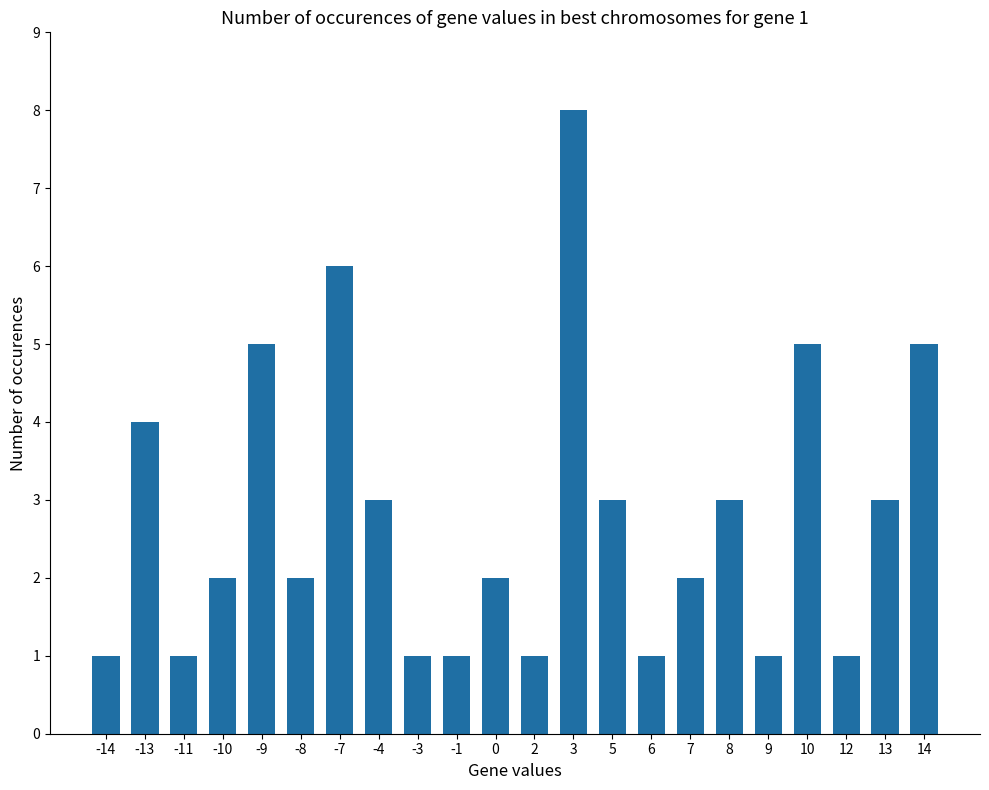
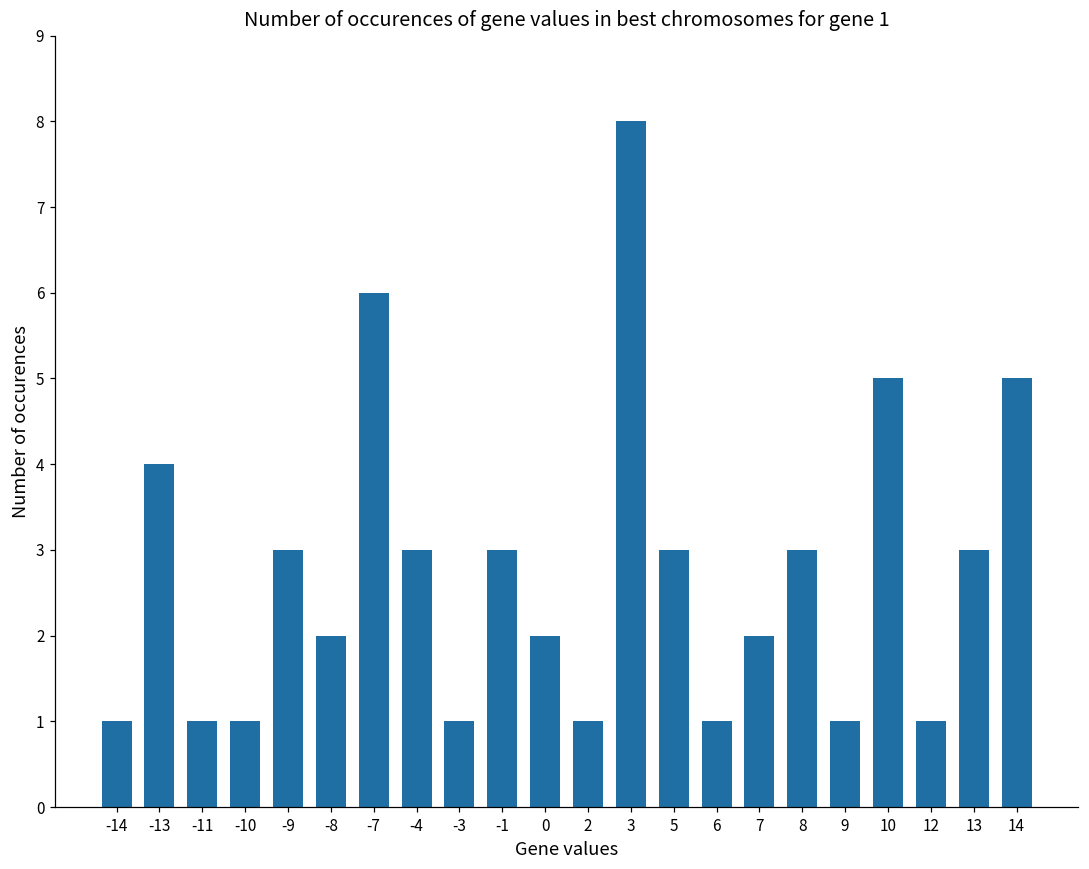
-10: 2 -> 1
-9: 5 -> 3
-1: 1 -> 3
